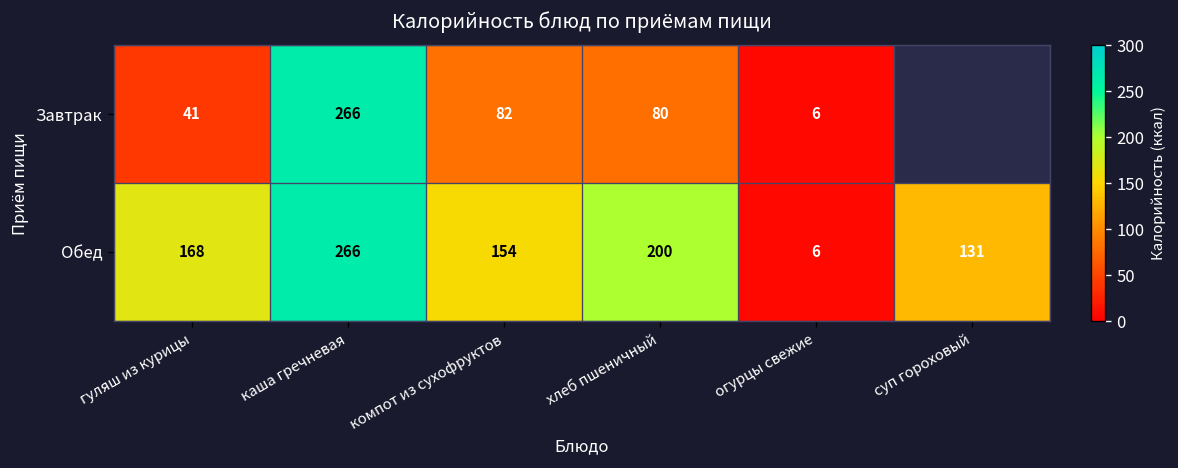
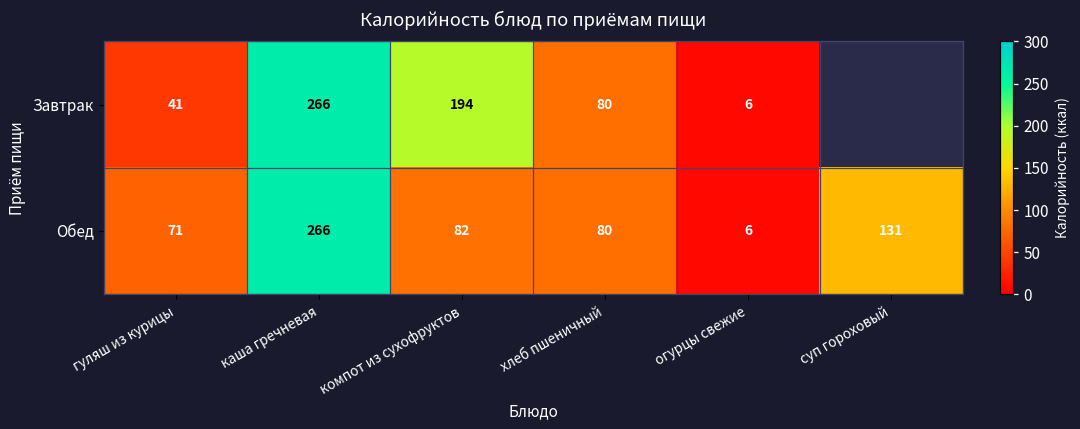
Завтрак, компот из сухофруктов: 82 -> 194
Обед, гуляш из курицы: 168 -> 71
Обед, компот из сухофруктов: 154 -> 82
Обед, хлеб пшеничный: 200 -> 80
